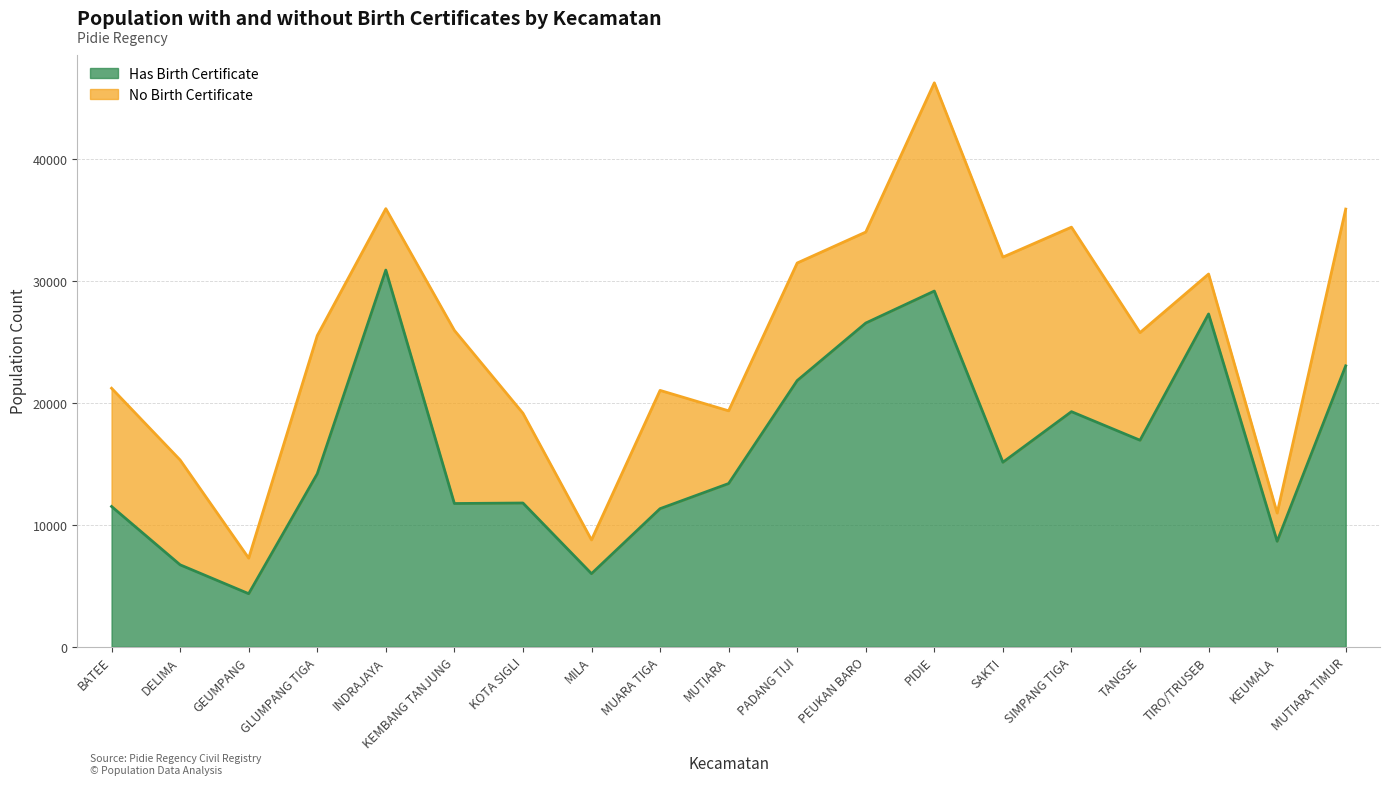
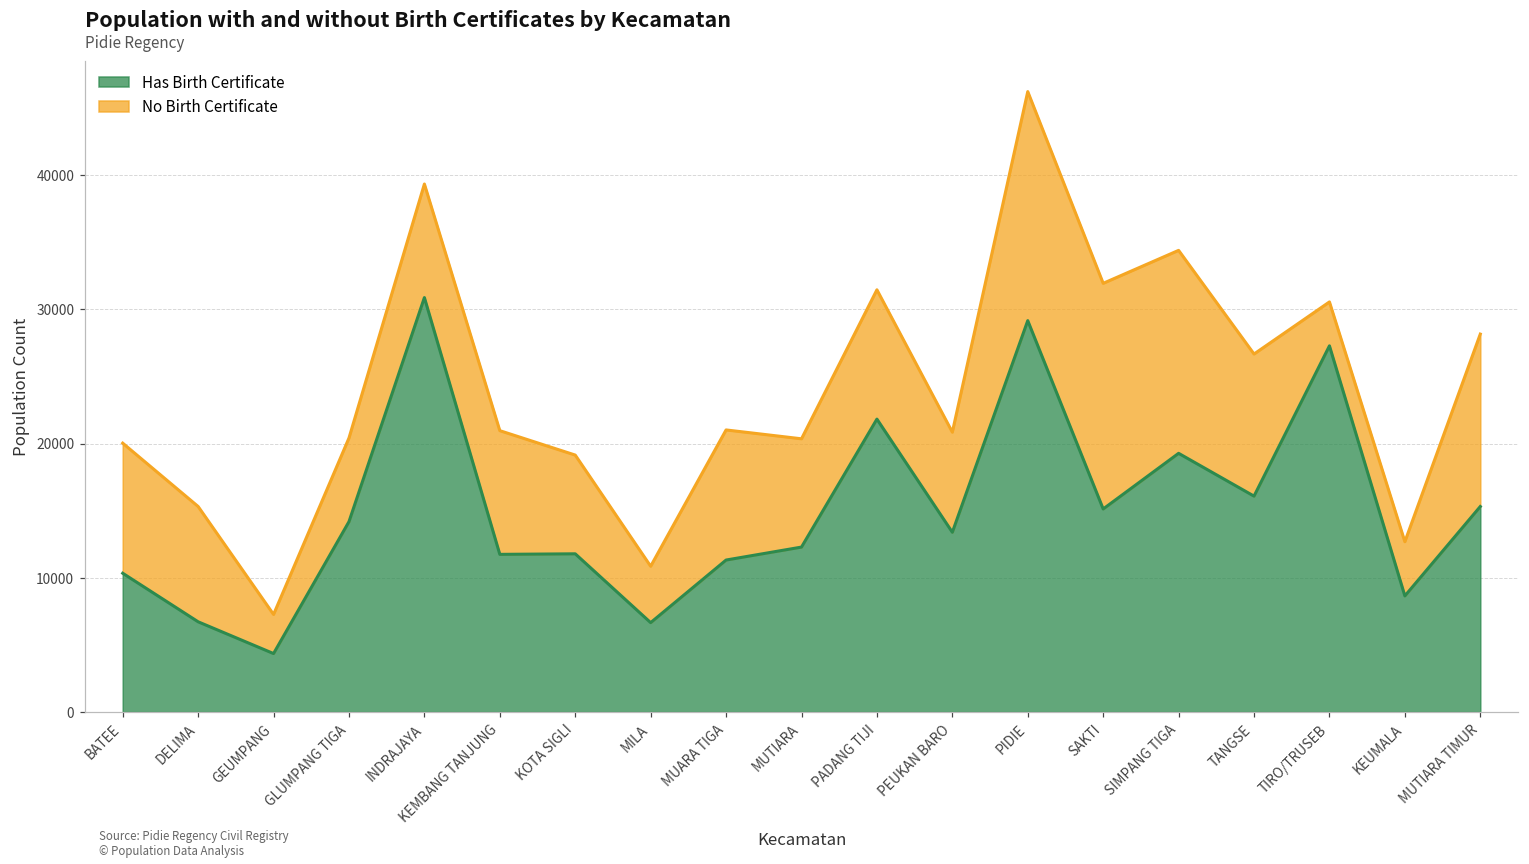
Has Birth Certificate, BATEE: 11500 -> 10300
No Birth Certificate, GLUMPANG TIGA: 11300 -> 6200
No Birth Certificate, INDRAJAYA: 5000 -> 8500
No Birth Certificate, KEMBANG TANJUNG: 14200 -> 9200
Has Birth Certificate, MILA: 6000 -> 6700
No Birth Certificate, MILA: 2800 -> 4200
Has Birth Certificate, MUTIARA: 13400 -> 12300
No Birth Certificate, MUTIARA: 6000 -> 8100
Has Birth Certificate, PEUKAN BARO: 26500 -> 13400
Has Birth Certificate, TANGSE: 16900 -> 16100
No Birth Certificate, TANGSE: 8800 -> 10600
No Birth Certificate, KEUMALA: 2300 -> 4000
Has Birth Certificate, MUTIARA TIMUR: 23000 -> 15300
